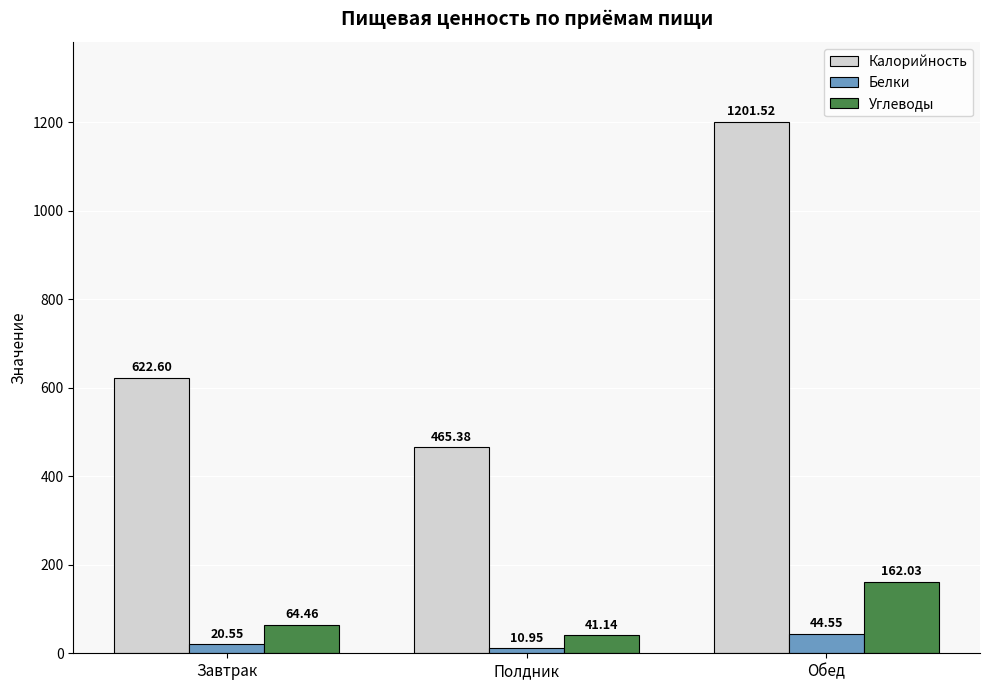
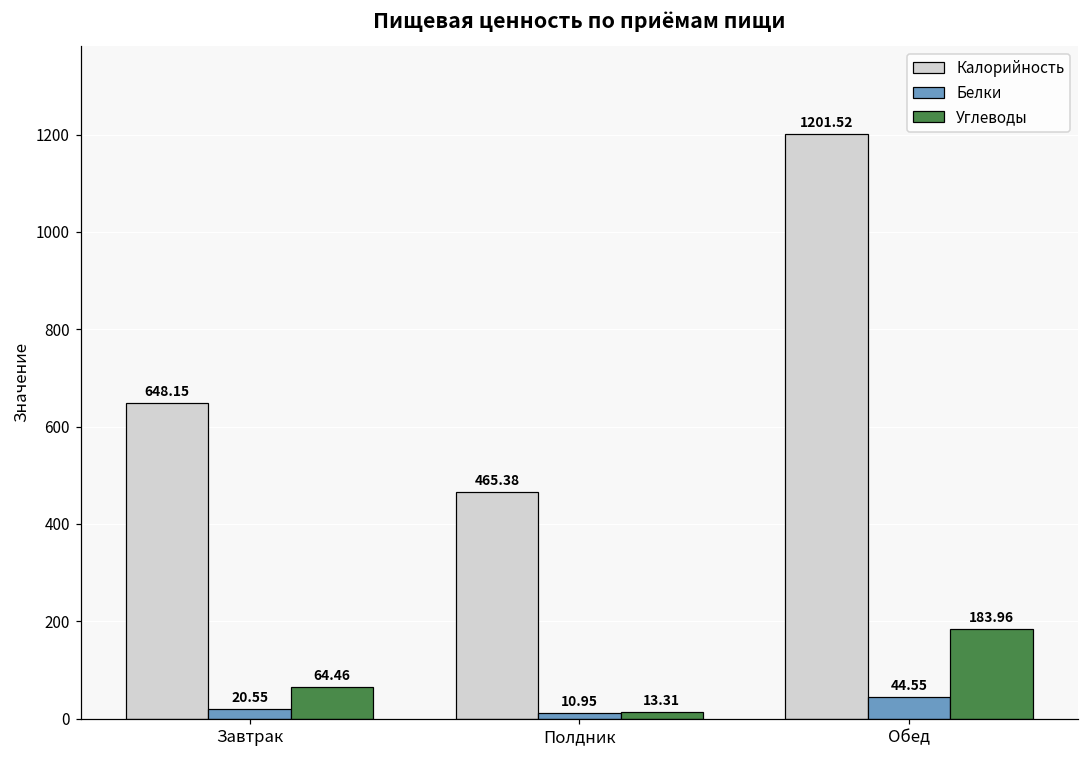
Калорийность, Завтрак: 622.60 -> 648.15
Углеводы, Полдник: 41.14 -> 13.31
Углеводы, Обед: 162.03 -> 183.96
